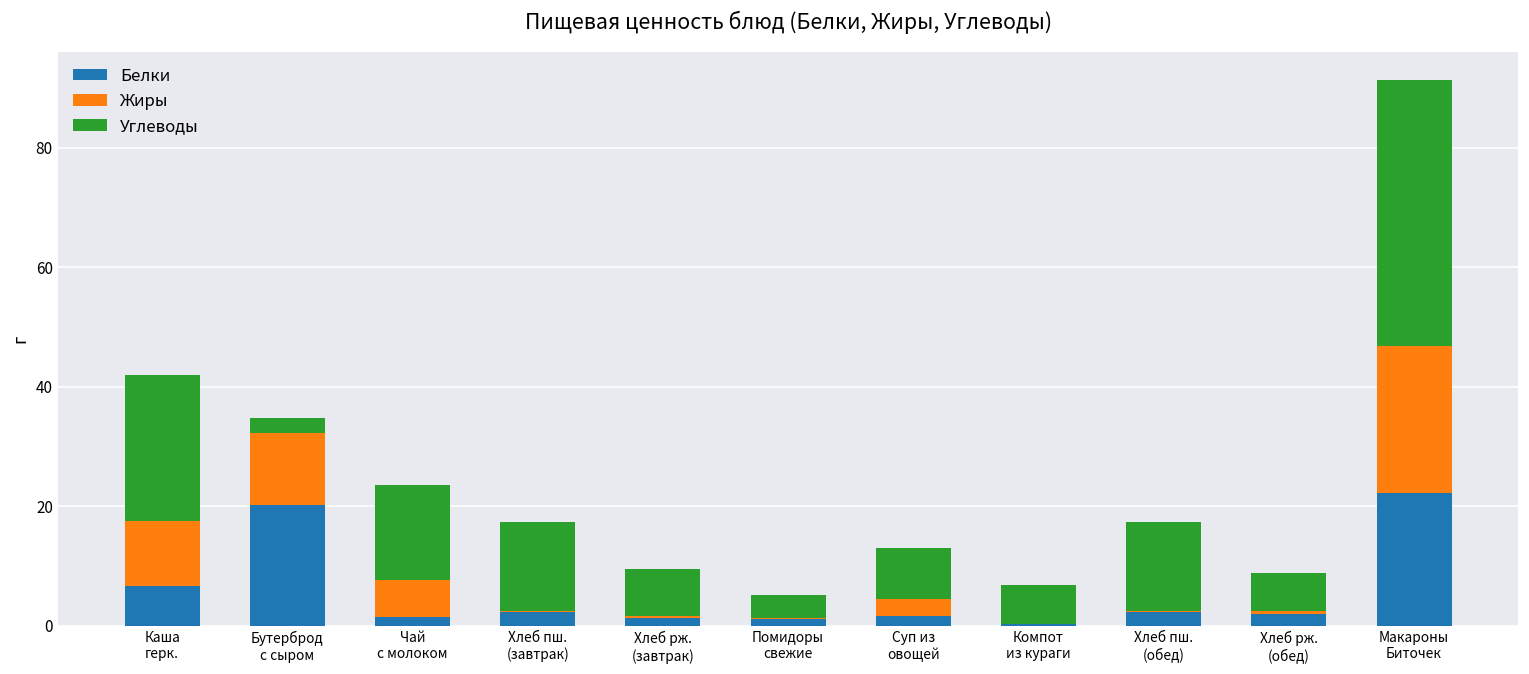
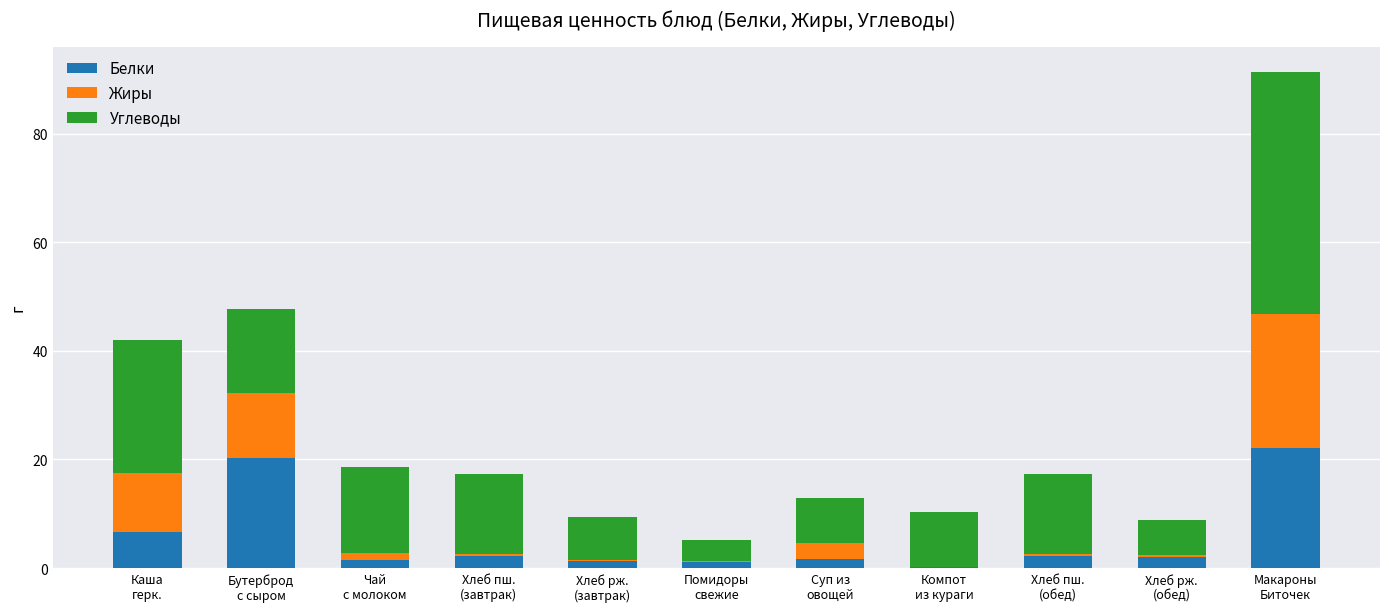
Углеводы, Бутерброд с сыром: 3 -> 16
Жиры, Чай с молоком: 6 -> 1
Углеводы, Компот из кураги: 7 -> 10
